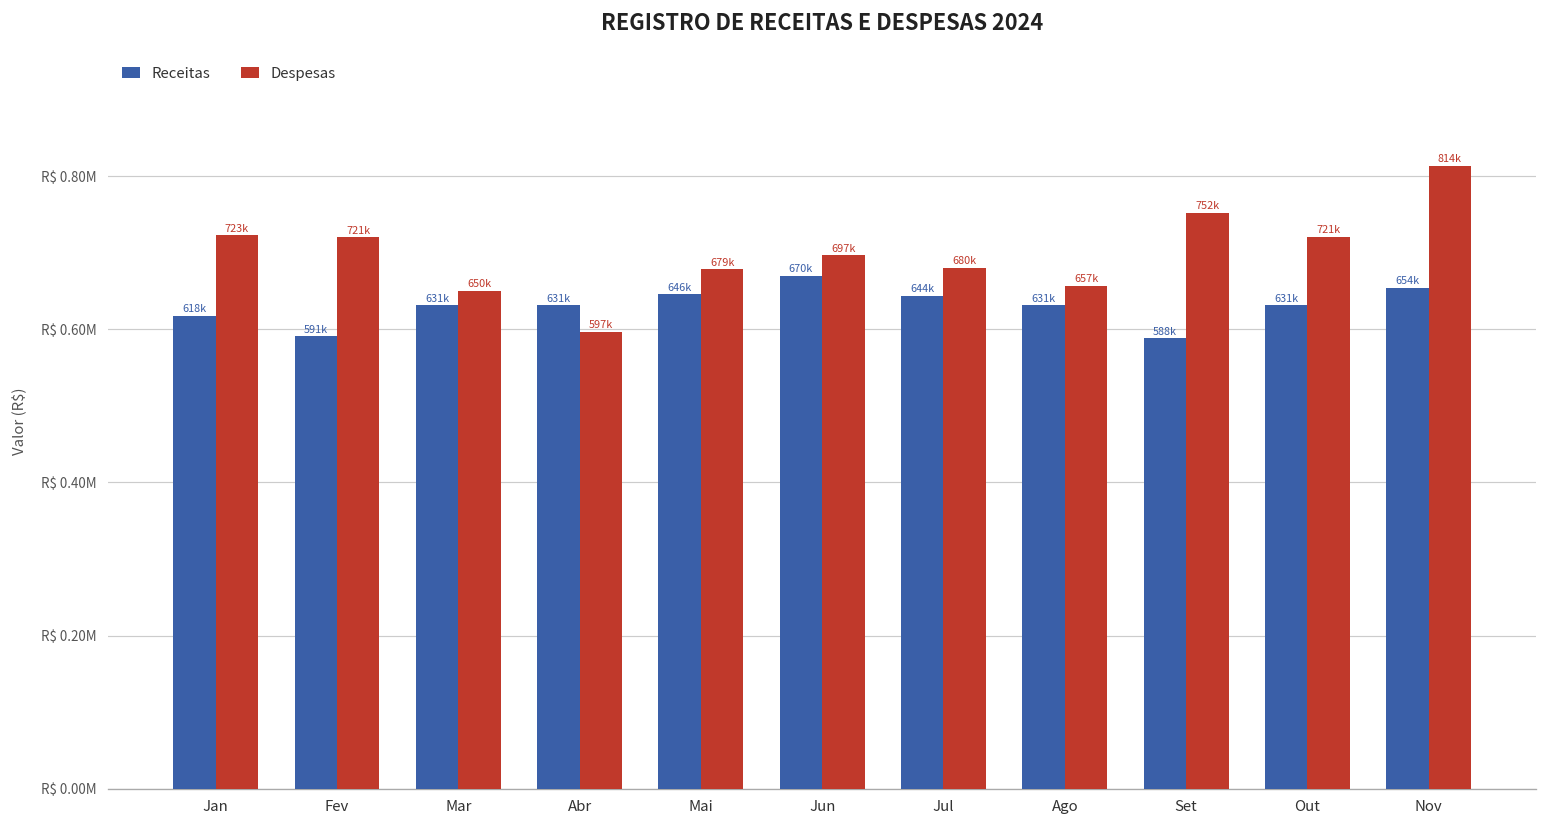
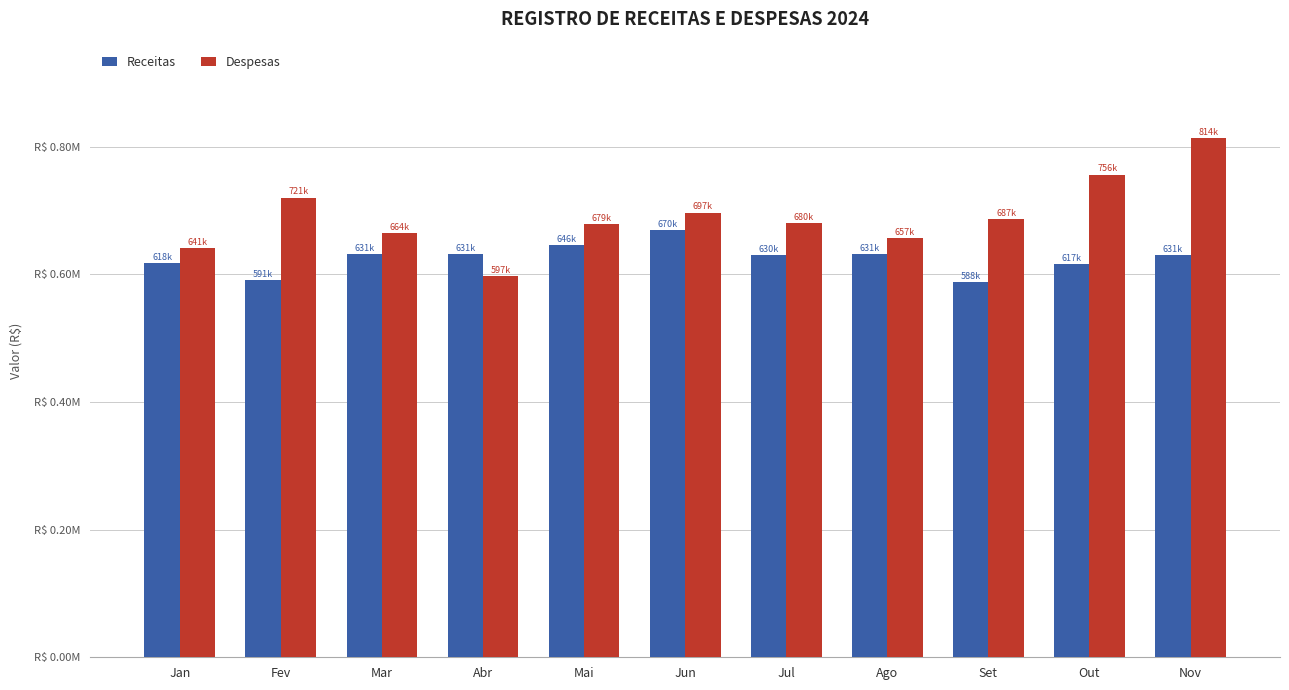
Despesas, Jan: 723k -> 641k
Despesas, Mar: 650k -> 664k
Receitas, Jul: 644k -> 630k
Despesas, Set: 752k -> 687k
Receitas, Out: 631k -> 617k
Despesas, Out: 721k -> 756k
Receitas, Nov: 654k -> 631k
